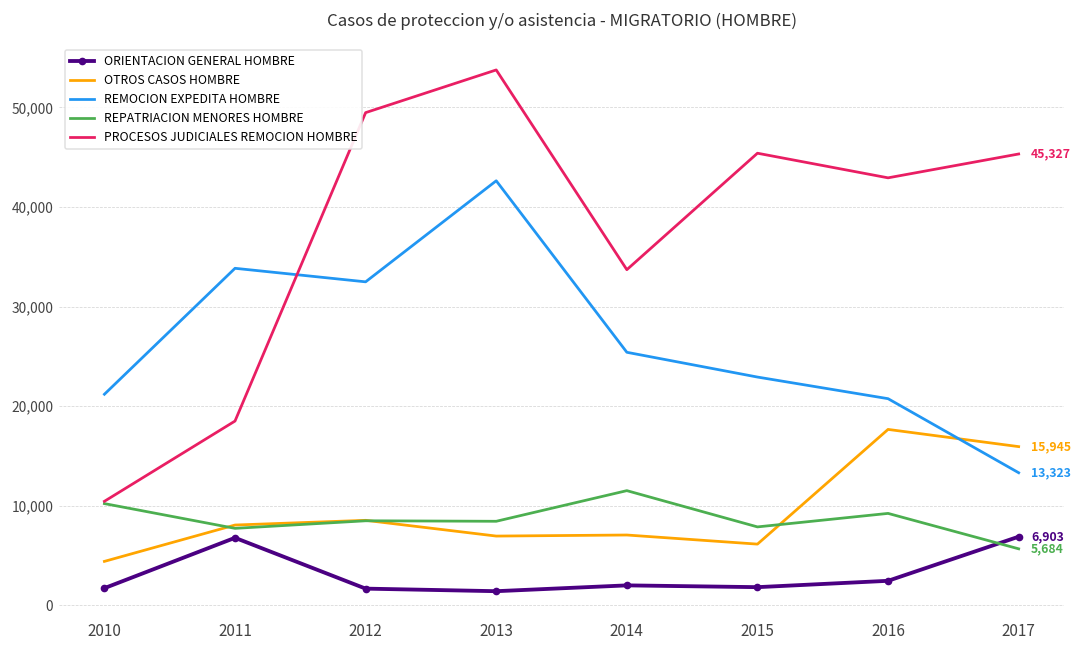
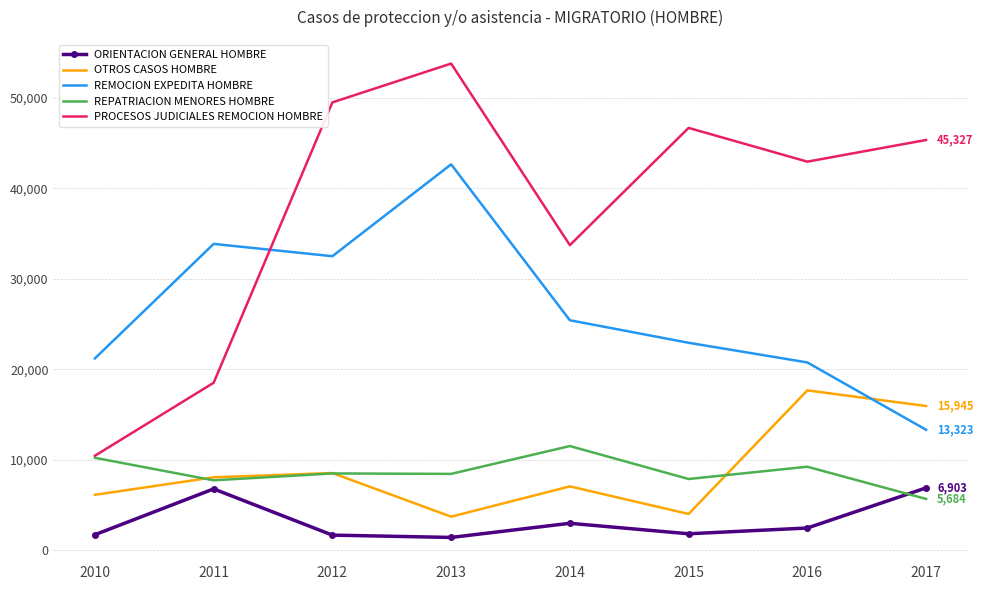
OTROS CASOS HOMBRE, 2010: 4,000 -> 6,000
OTROS CASOS HOMBRE, 2013: 7,000 -> 4,000
ORIENTACION GENERAL HOMBRE, 2014: 2,000 -> 3,000
OTROS CASOS HOMBRE, 2015: 6,000 -> 4,000
PROCESOS JUDICIALES REMOCION HOMBRE, 2015: 45,000 -> 47,000
